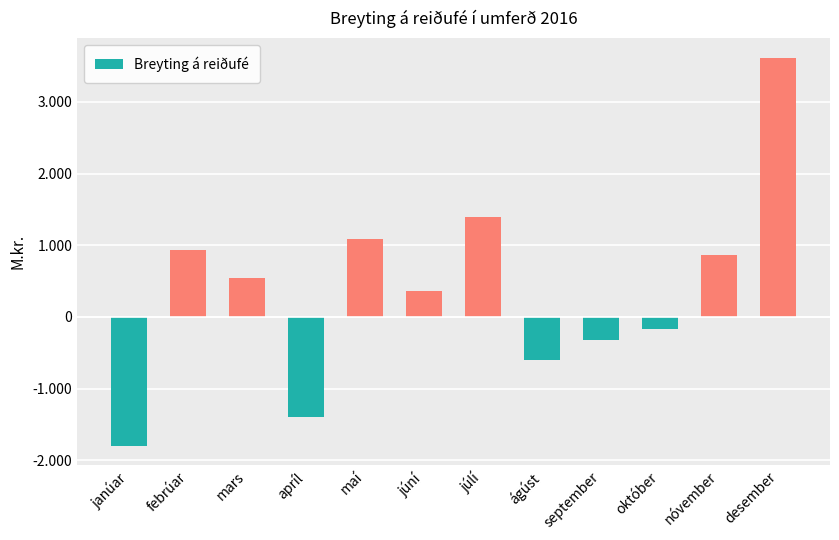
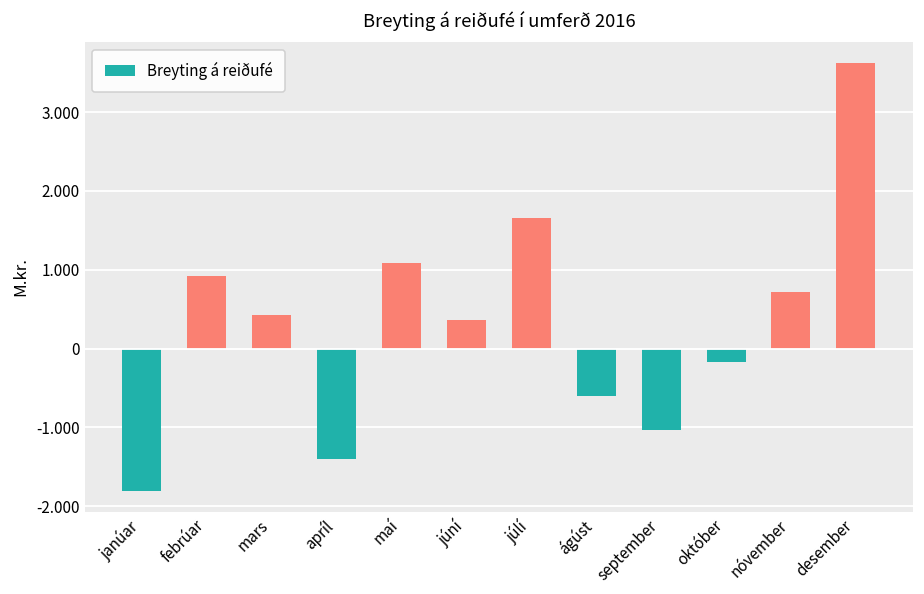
mars: 0.5 -> 0.4
júlí: 1.4 -> 1.7
september: -0.3 -> -1.0
nóvember: 0.9 -> 0.7
